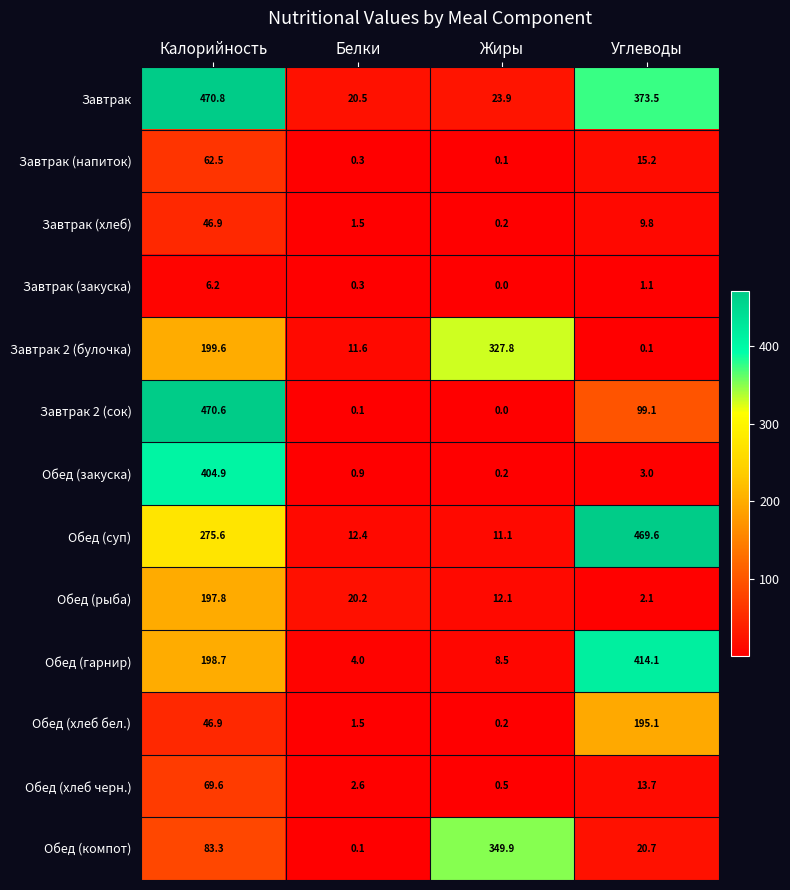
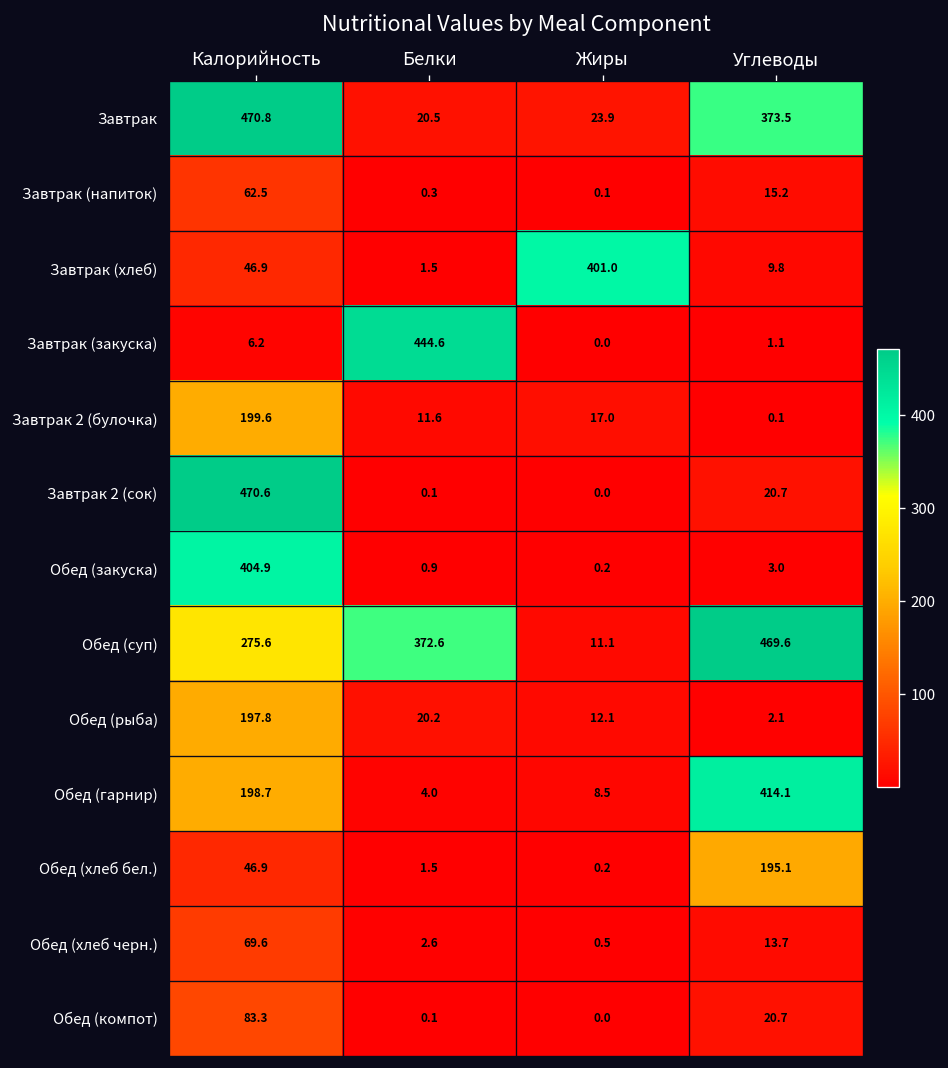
Завтрак (хлеб), Жиры: 0.2 -> 401.0
Завтрак (закуска), Белки: 0.3 -> 444.6
Завтрак 2 (булочка), Жиры: 327.8 -> 17.0
Завтрак 2 (сок), Углеводы: 99.1 -> 20.7
Обед (суп), Белки: 12.4 -> 372.6
Обед (компот), Жиры: 349.9 -> 0.0
